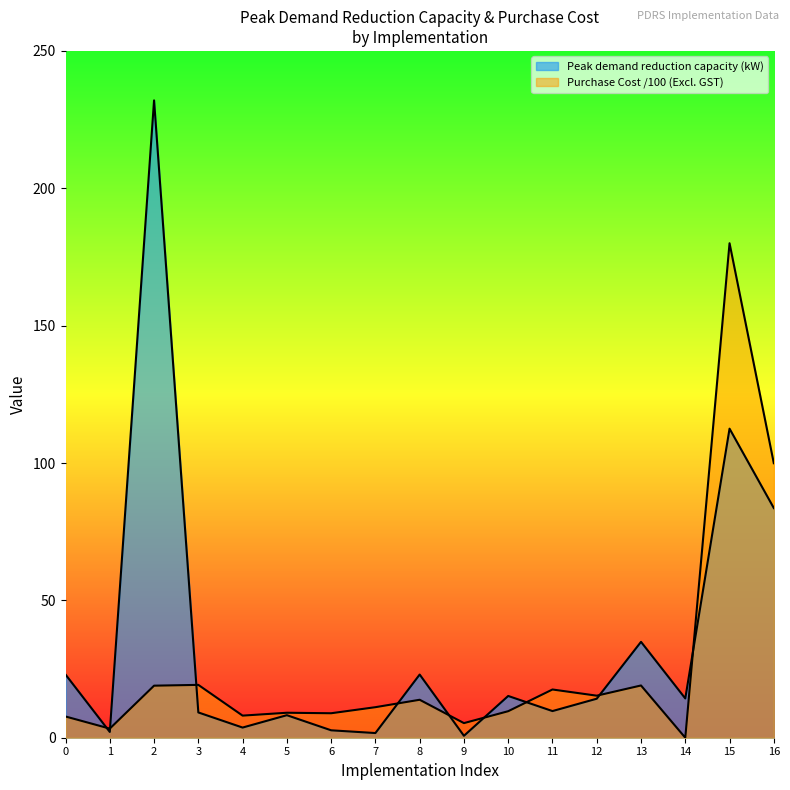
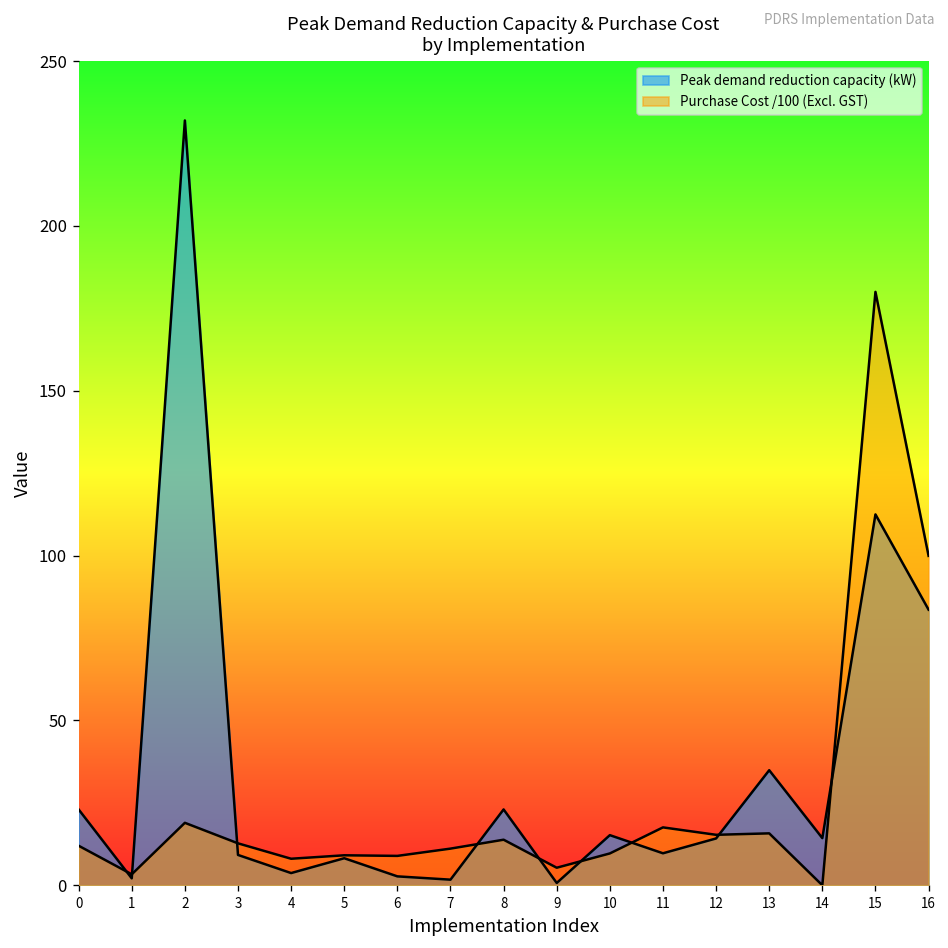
Purchase Cost /100 (Excl. GST), 0: 8 -> 12
Purchase Cost /100 (Excl. GST), 3: 19 -> 13
Purchase Cost /100 (Excl. GST), 13: 19 -> 16
